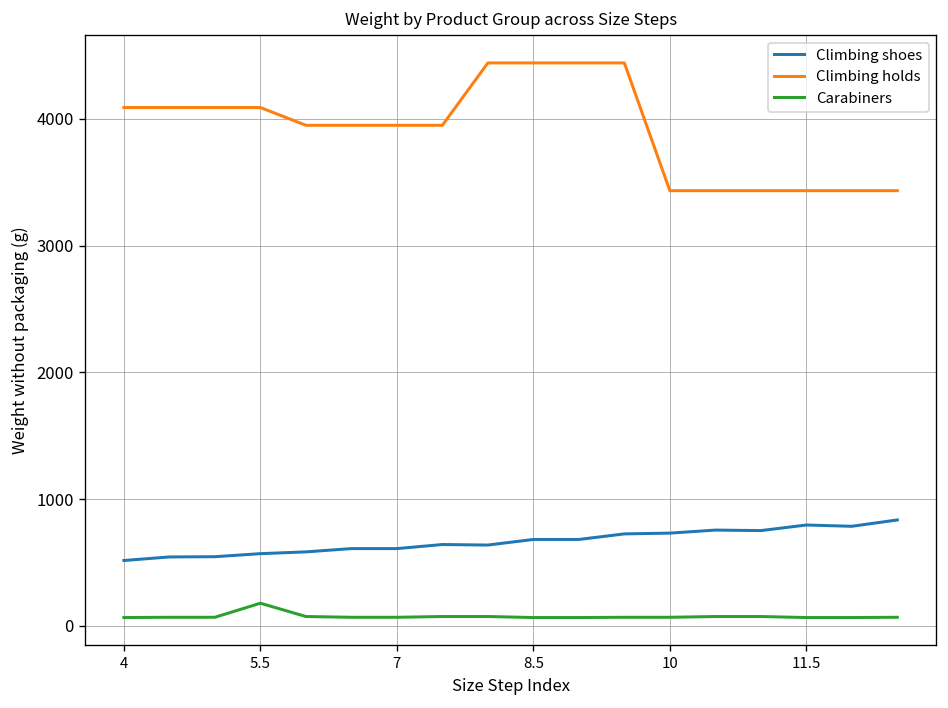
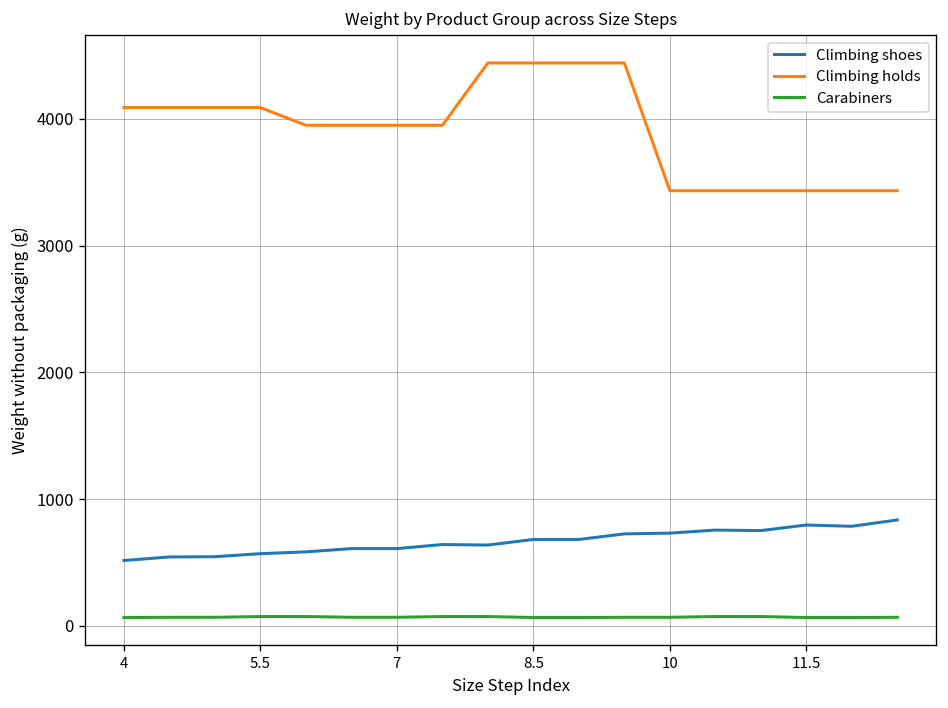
Carabiners, 5.5: 180 -> 70
